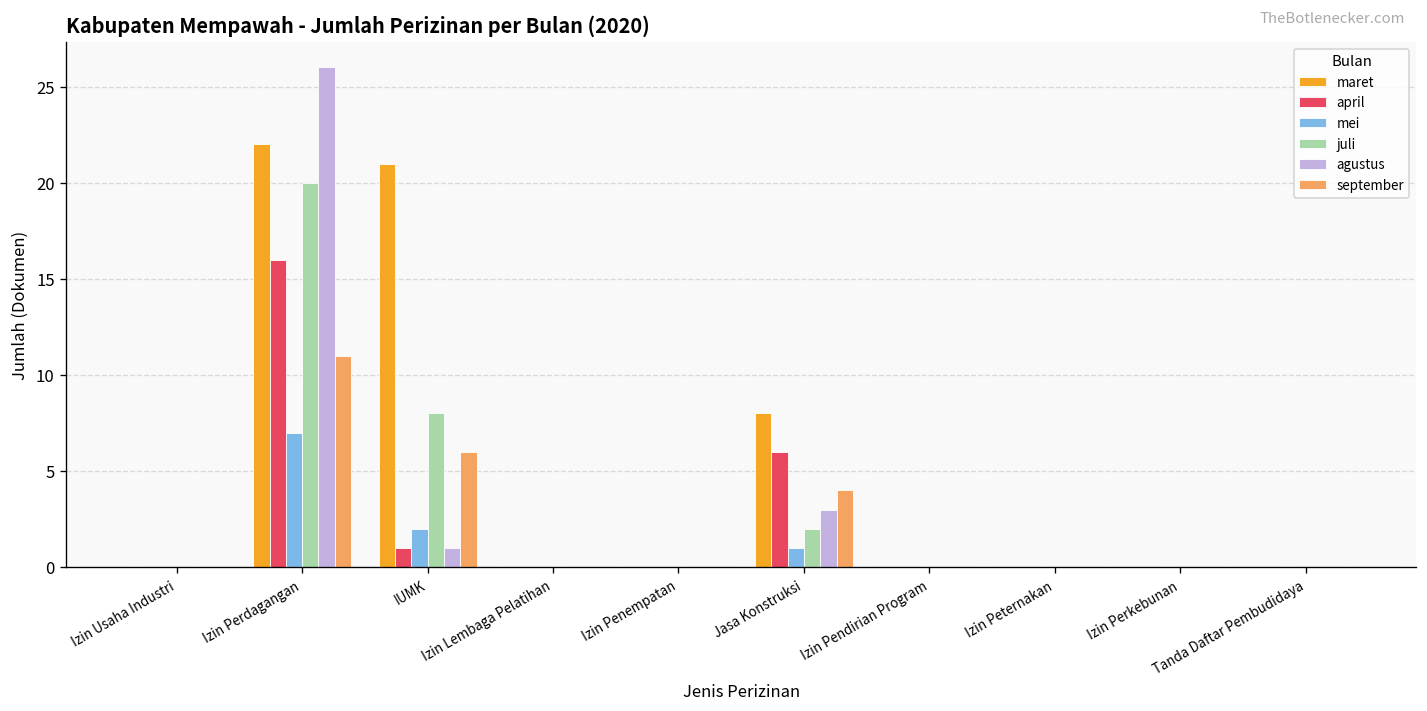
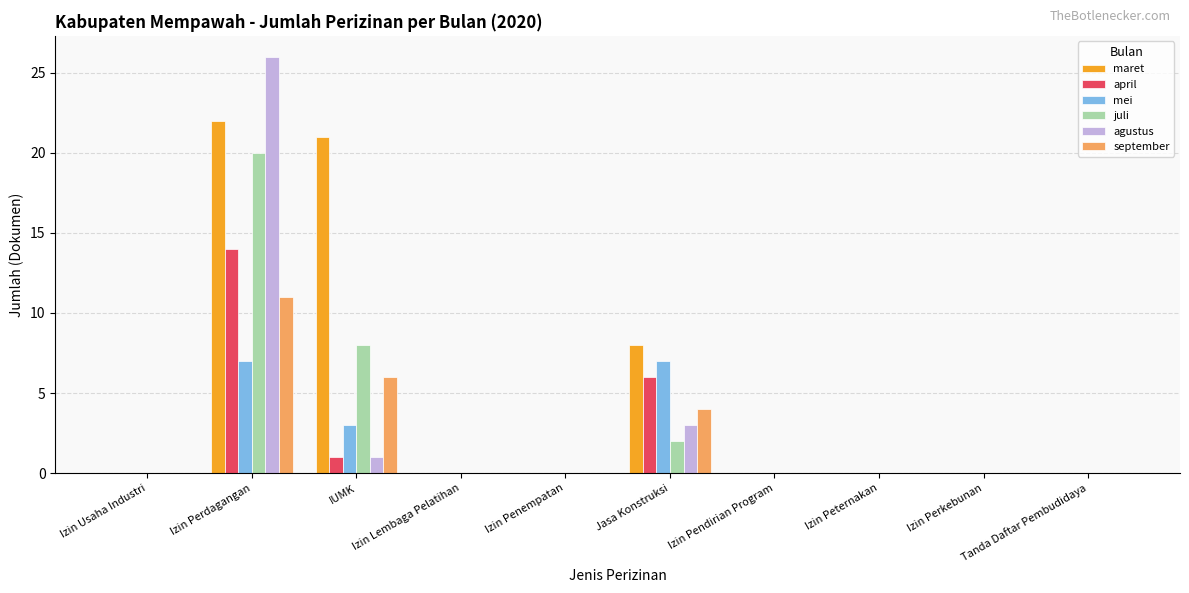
april, Izin Perdagangan: 16 -> 14
mei, IUMK: 2 -> 3
mei, Jasa Konstruksi: 1 -> 7
